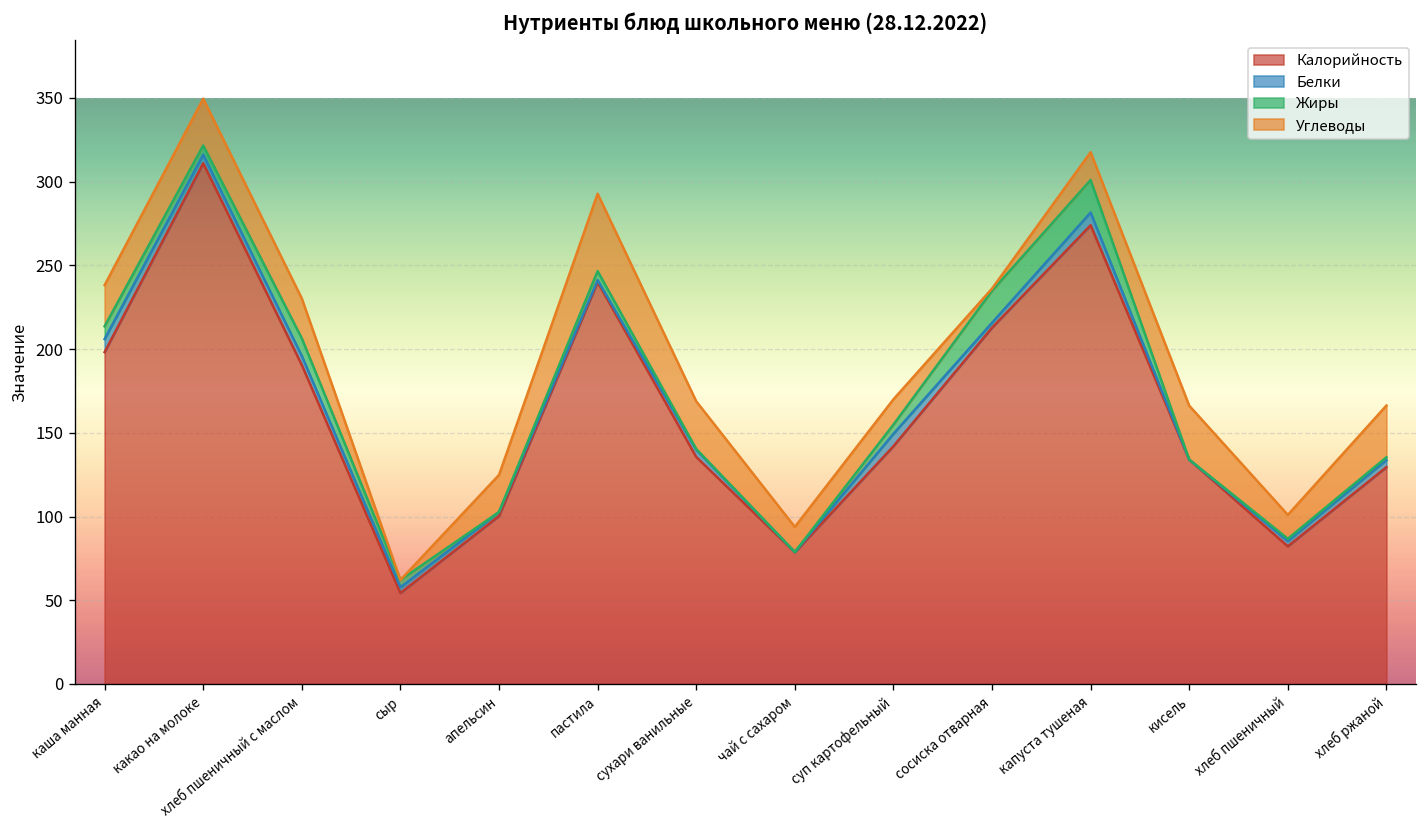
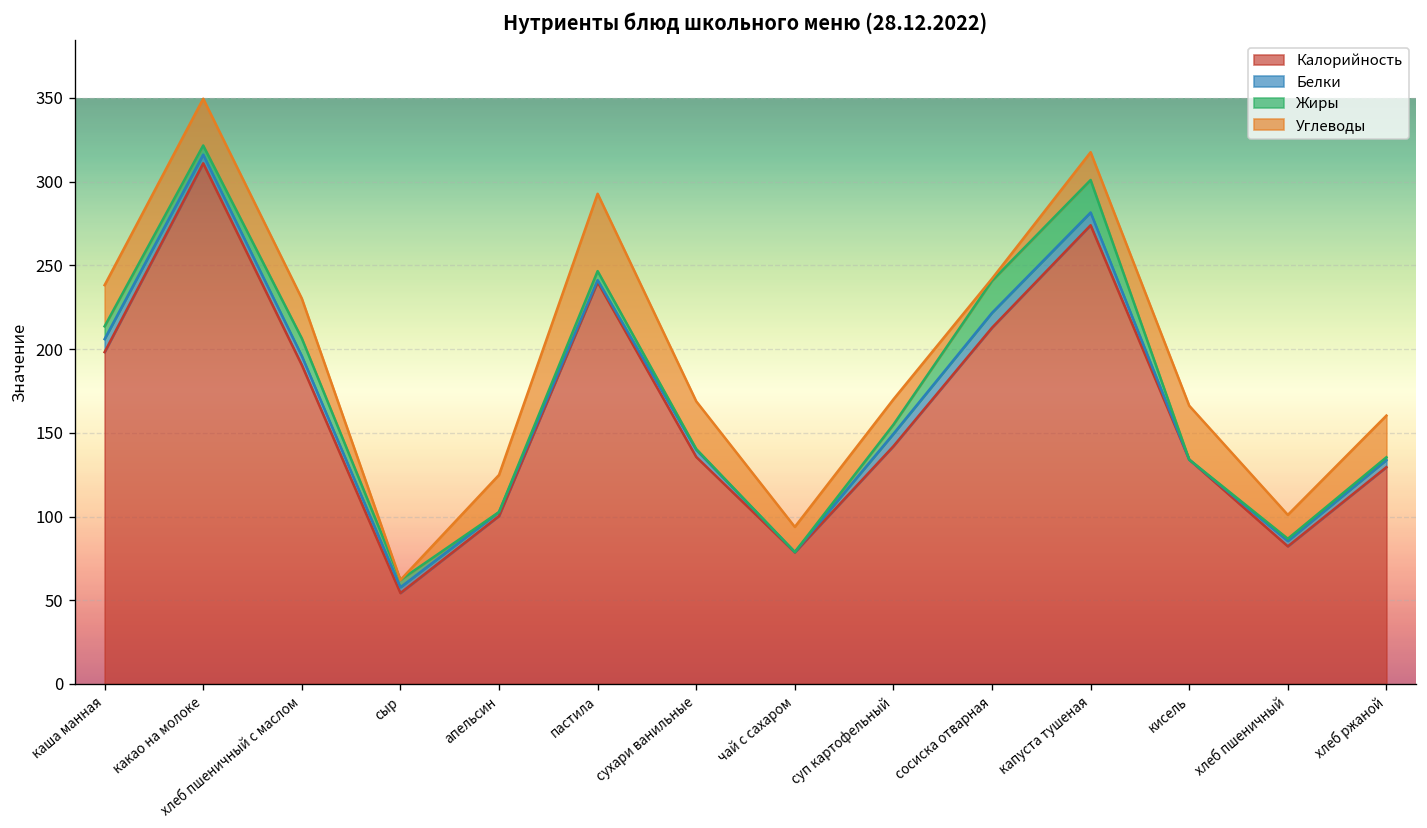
Белки, сосиска отварная: 3 -> 9
Углеводы, хлеб ржаной: 31 -> 25
